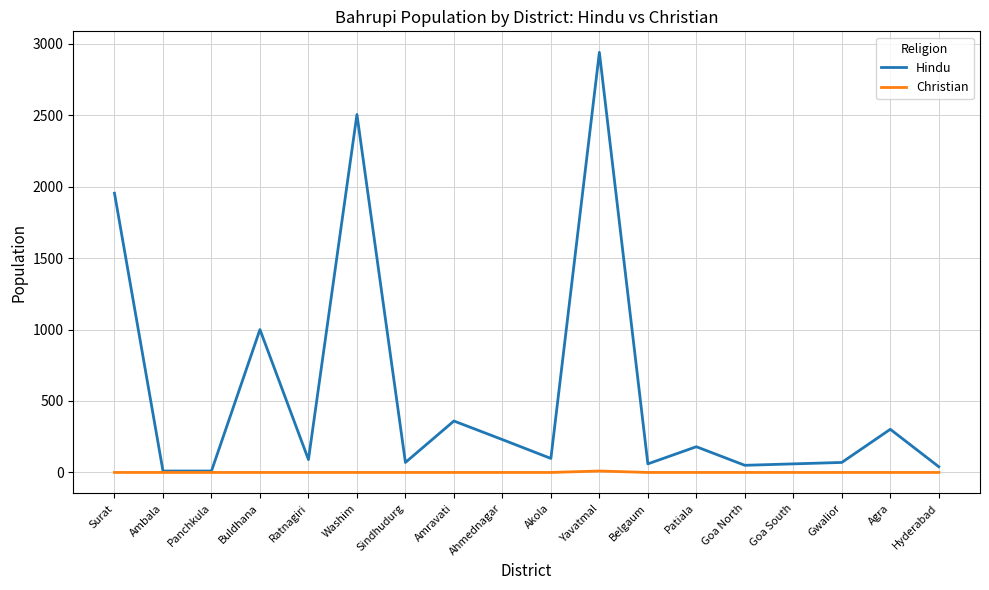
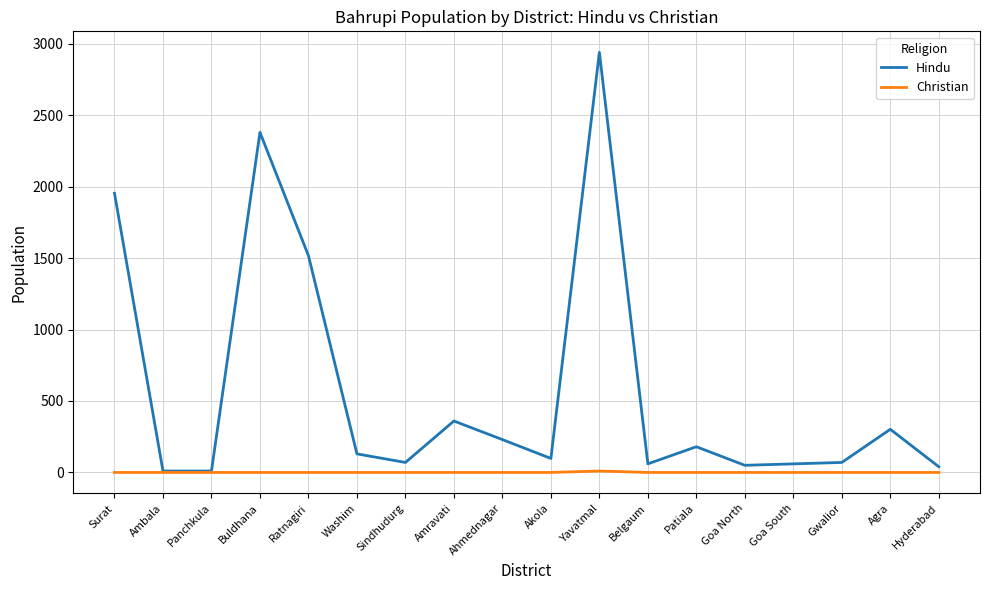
Hindu, Buldhana: 1000 -> 2380
Hindu, Ratnagiri: 90 -> 1520
Hindu, Washim: 2510 -> 130
